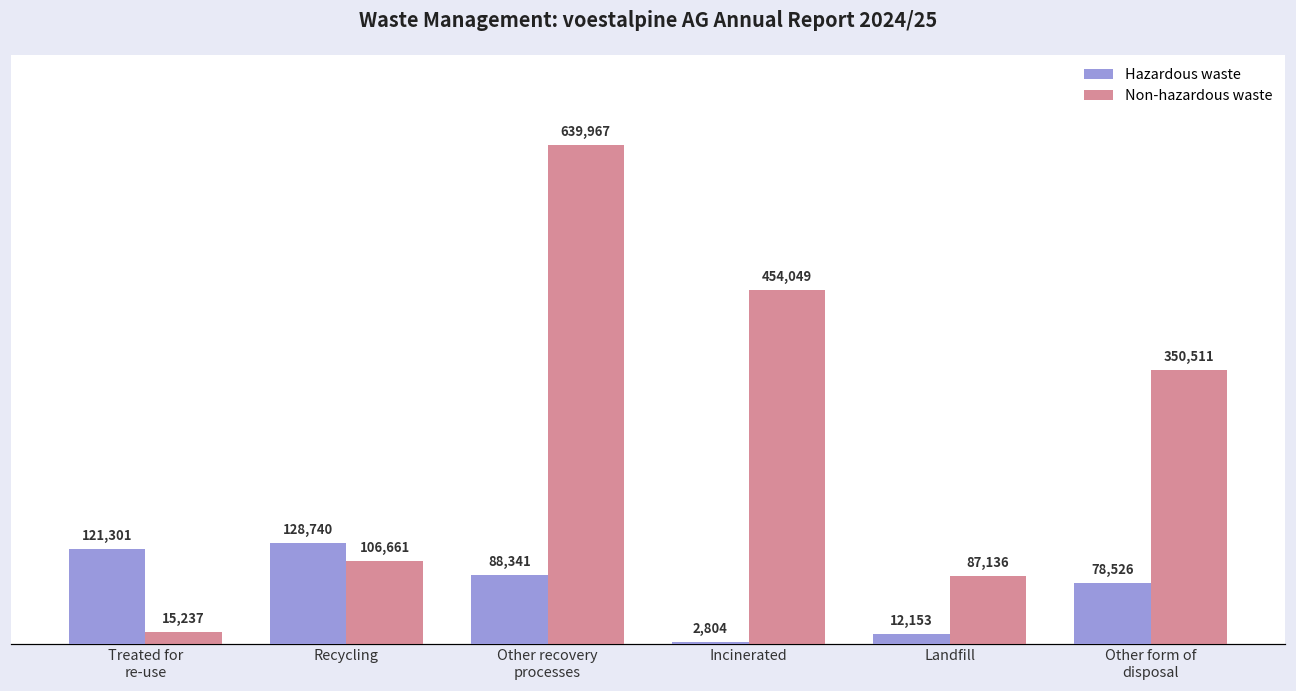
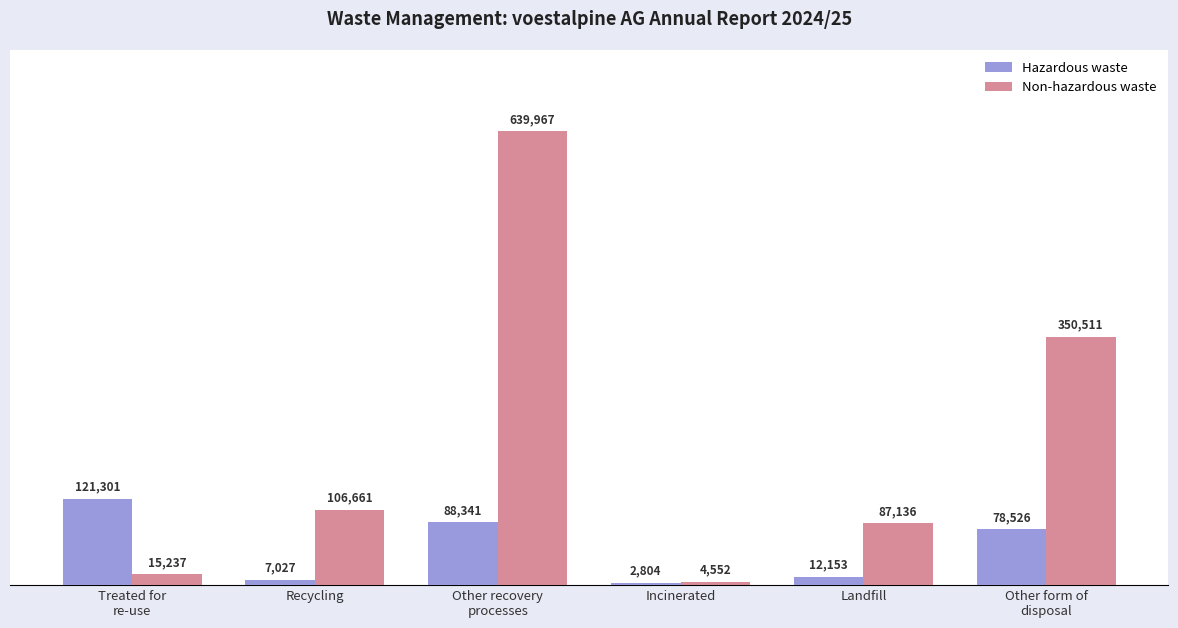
Hazardous waste, Recycling: 128,740 -> 7,027
Non-hazardous waste, Incinerated: 454,049 -> 4,552
